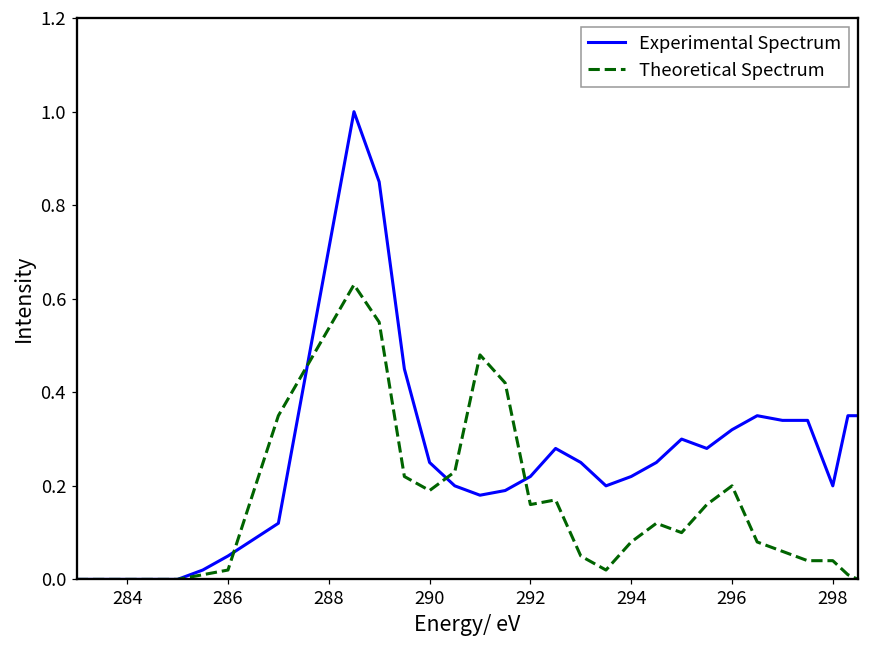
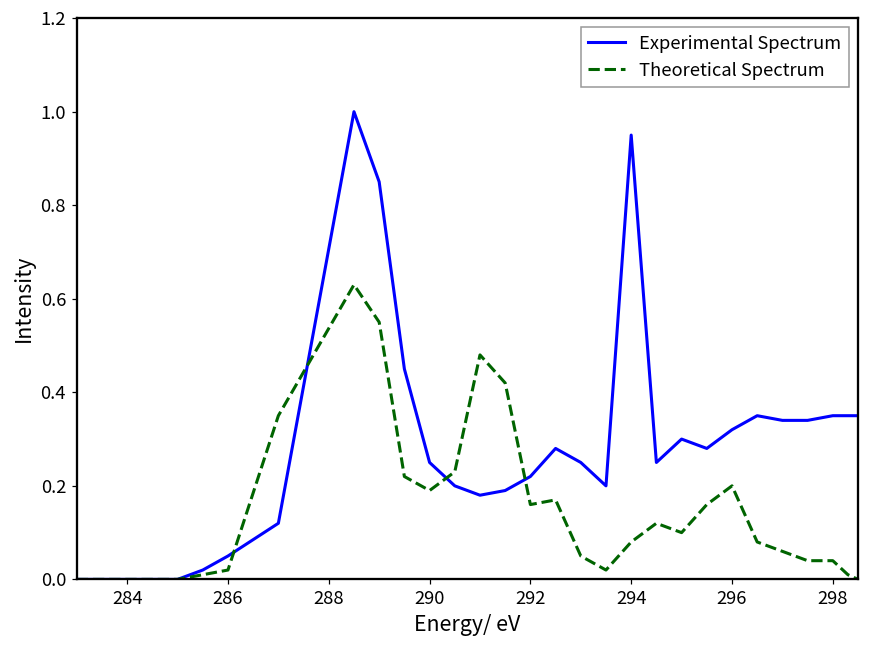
Experimental Spectrum, 294: 0.22 -> 0.95
Experimental Spectrum, 298: 0.20 -> 0.35
